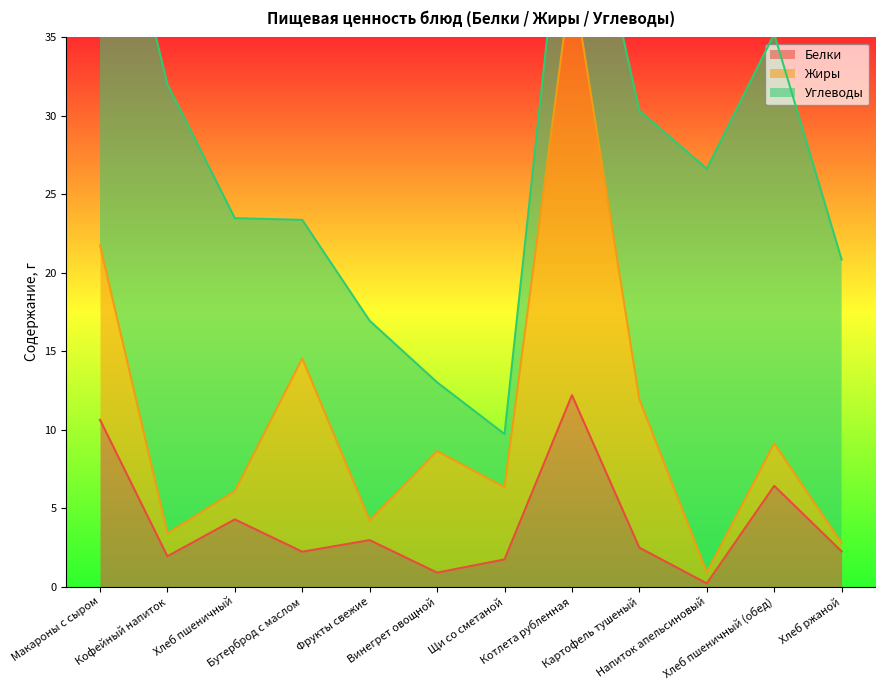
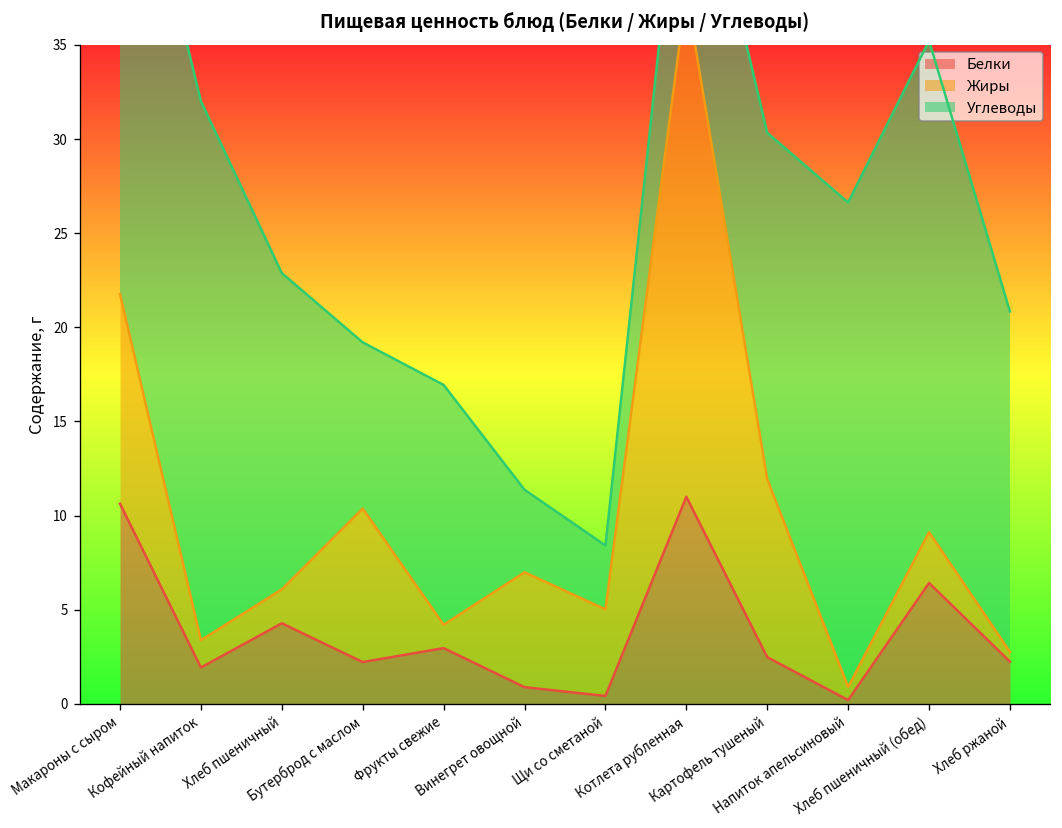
Углеводы, Хлеб пшеничный: 17.4 -> 16.8
Жиры, Бутерброд с маслом: 12.3 -> 8.2
Жиры, Винегрет овощной: 7.7 -> 6.1
Белки, Щи со сметаной: 1.7 -> 0.4
Белки, Котлета рубленная: 12.2 -> 11.0
